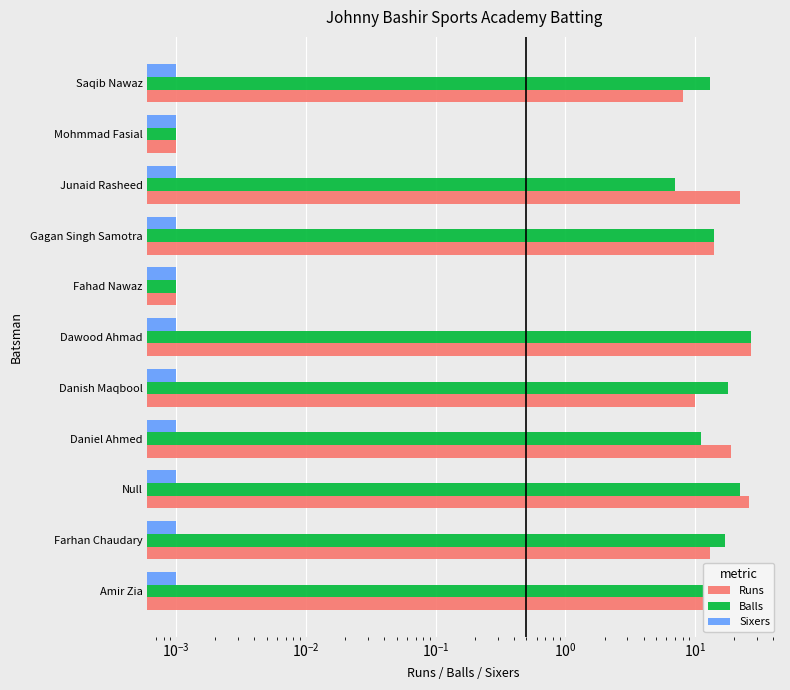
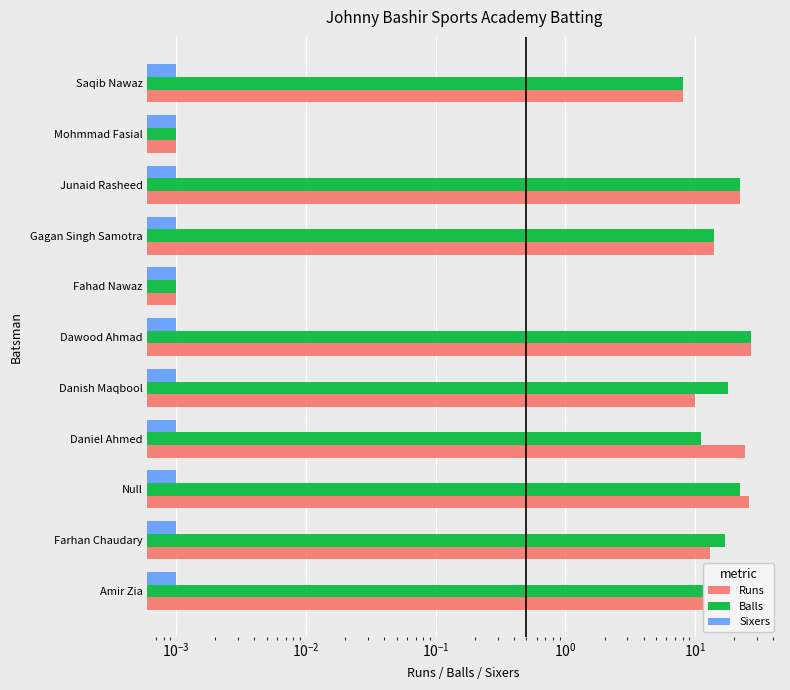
Balls, Saqib Nawaz: 13 -> 8
Balls, Junaid Rasheed: 7 -> 22
Runs, Daniel Ahmed: 19 -> 24
